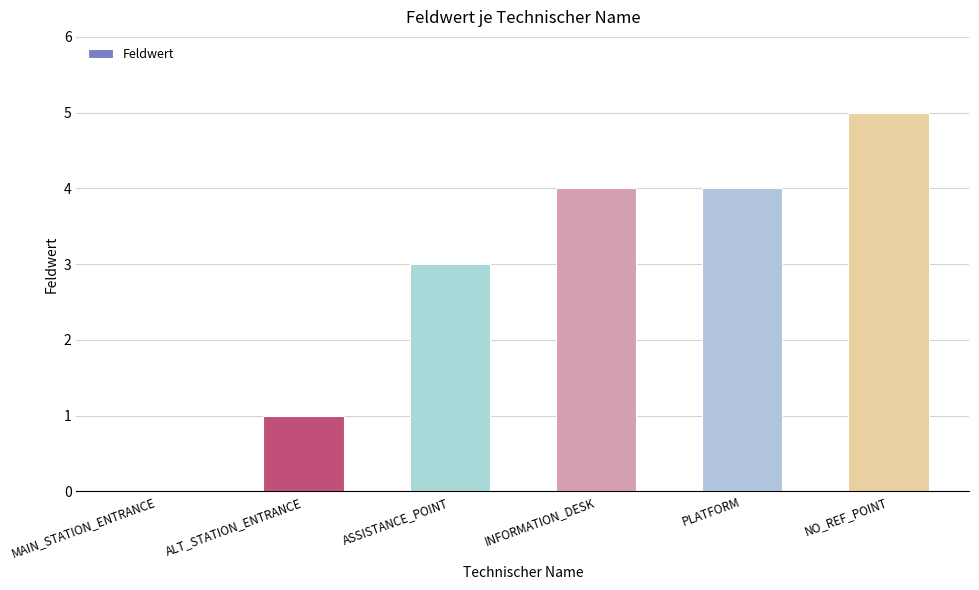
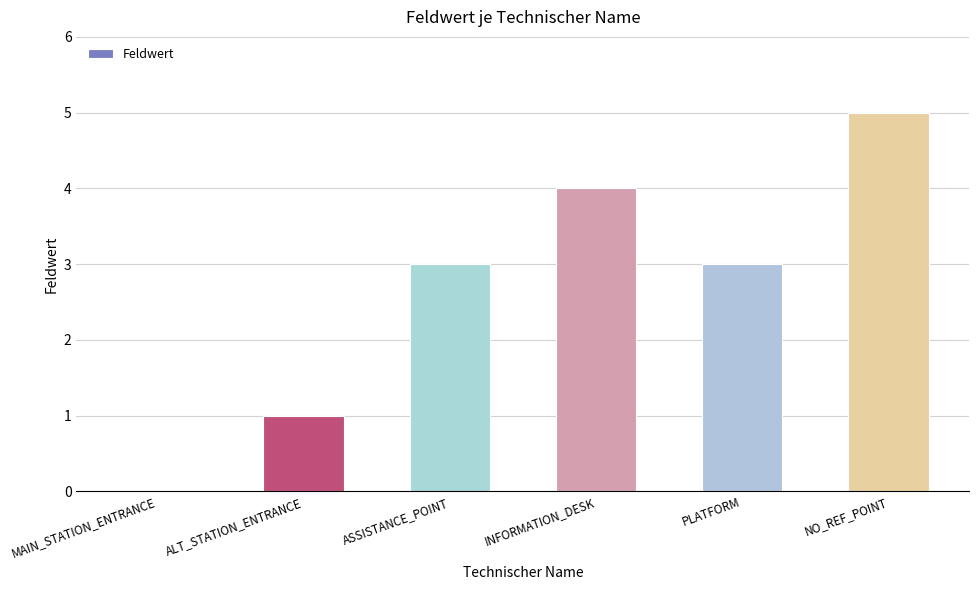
PLATFORM: 4 -> 3
